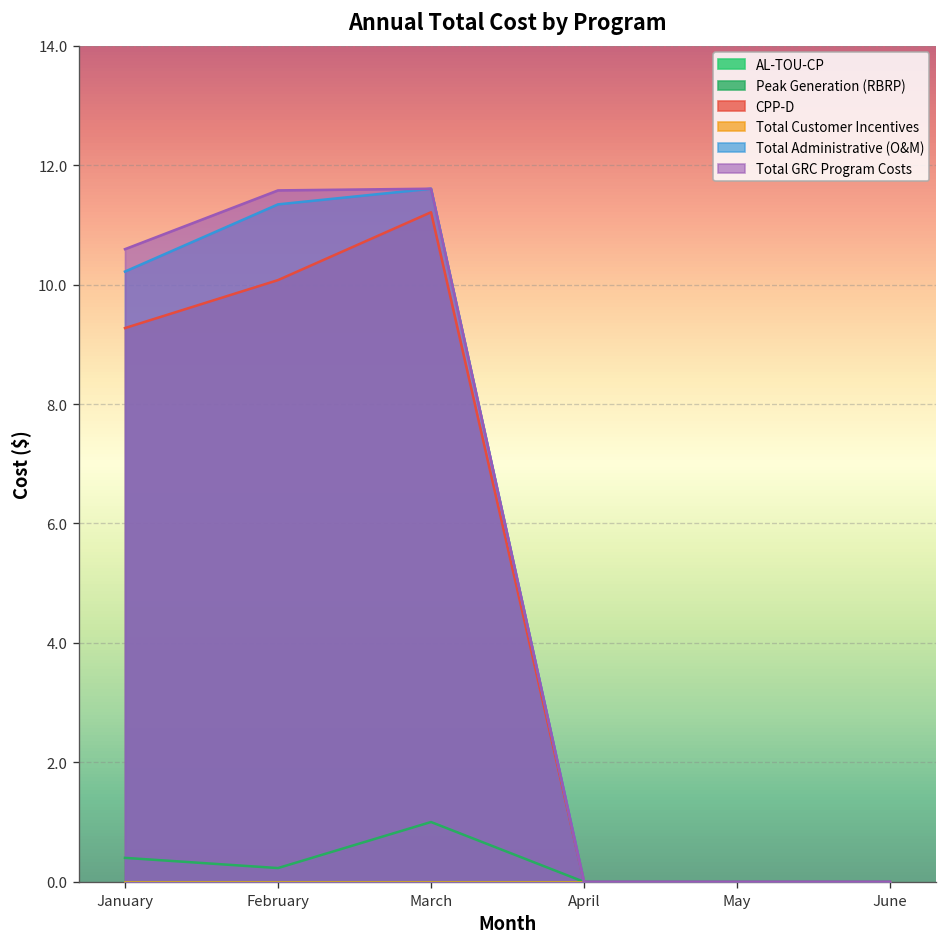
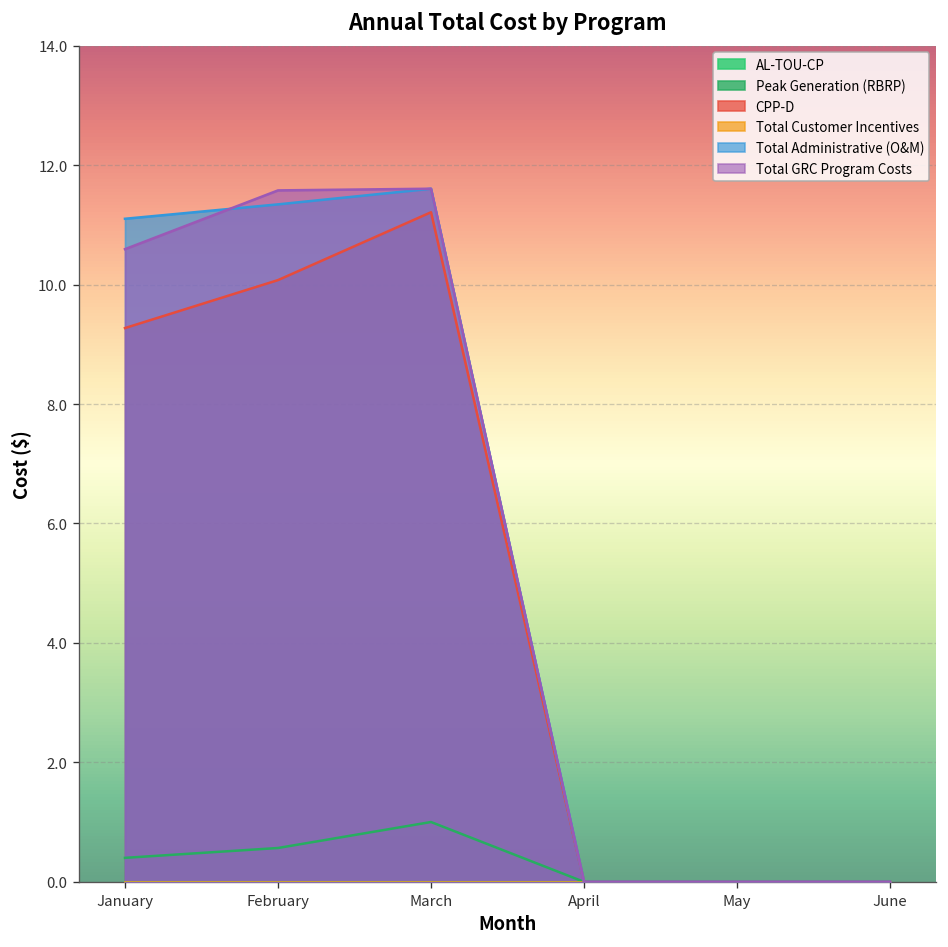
Total Administrative (O&M), January: 10.2 -> 11.1
Peak Generation (RBRP), February: 0.2 -> 0.6
